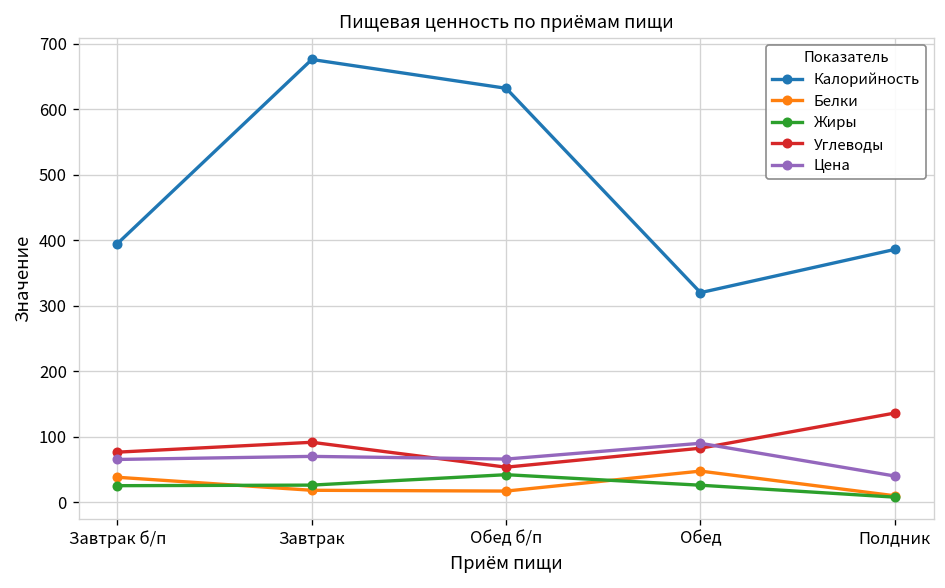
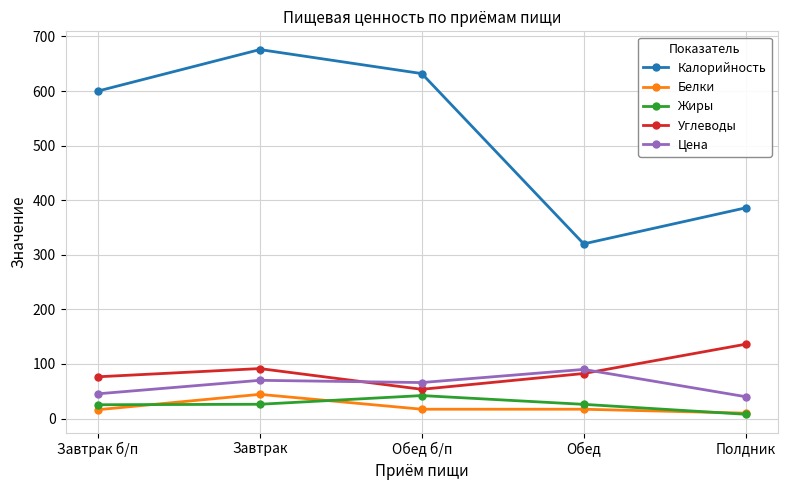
Калорийность, Завтрак б/п: 400 -> 600
Белки, Завтрак б/п: 40 -> 20
Цена, Завтрак б/п: 70 -> 50
Белки, Завтрак: 20 -> 40
Белки, Обед: 50 -> 20
